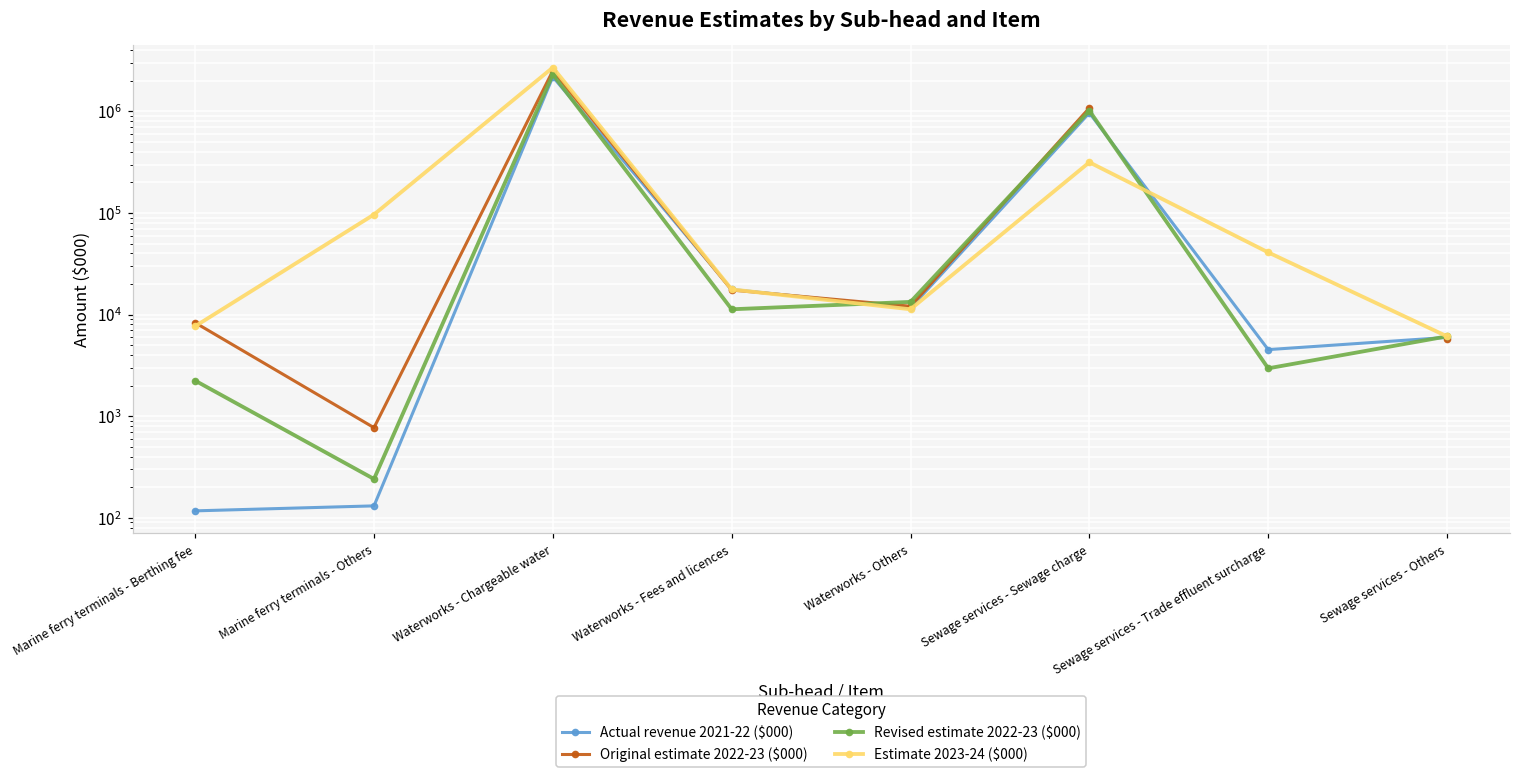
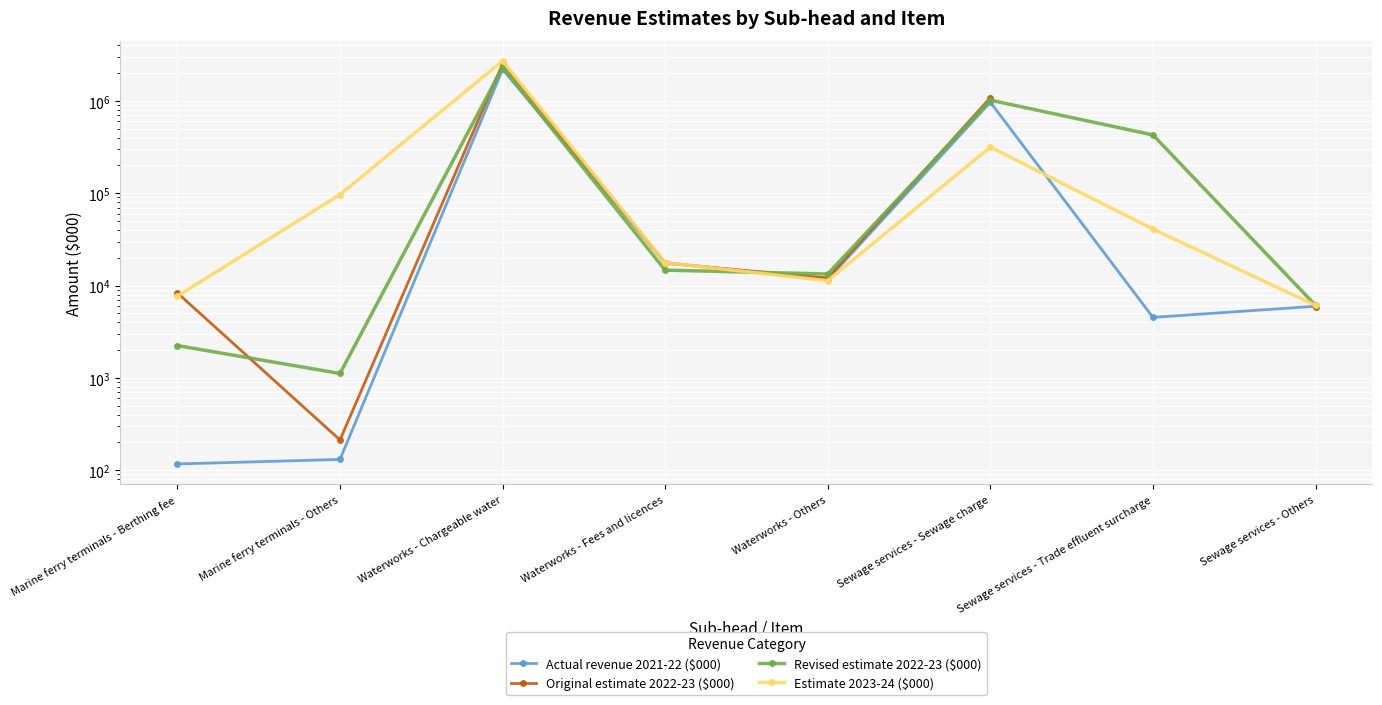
Original estimate 2022-23 ($000), Marine ferry terminals - Others: 800 -> 210
Revised estimate 2022-23 ($000), Marine ferry terminals - Others: 240 -> 1100
Revised estimate 2022-23 ($000), Waterworks - Fees and licences: 11000 -> 15000
Revised estimate 2022-23 ($000), Sewage services - Trade effluent surcharge: 3000 -> 400000
